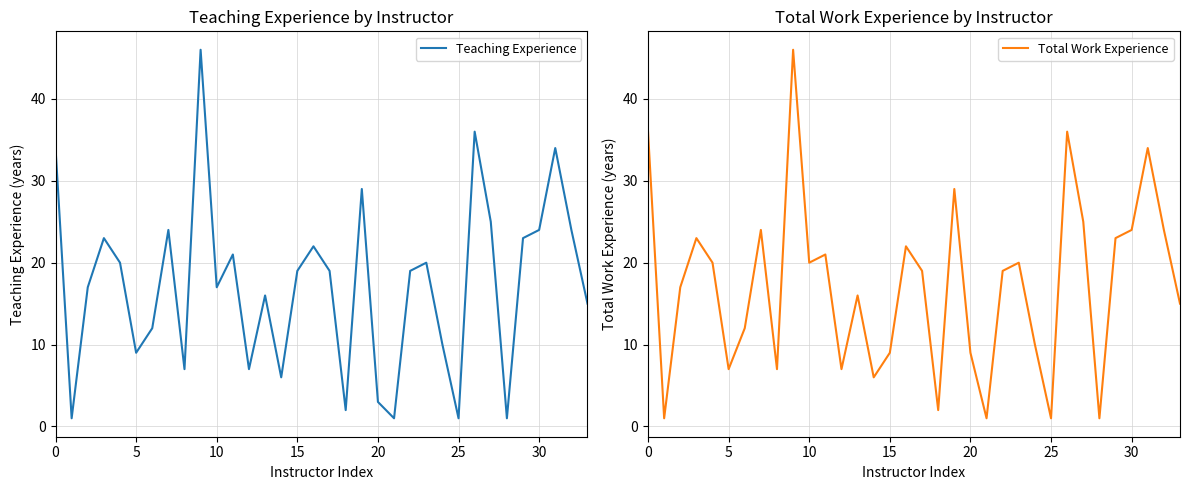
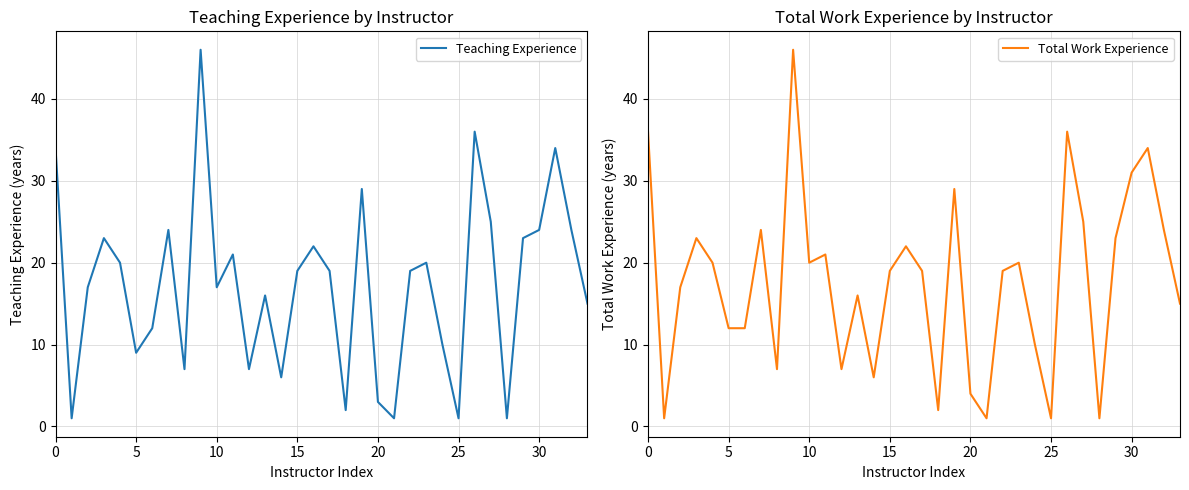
Total Work Experience by Instructor, 5: 7 -> 12
Total Work Experience by Instructor, 15: 9 -> 19
Total Work Experience by Instructor, 20: 9 -> 4
Total Work Experience by Instructor, 30: 24 -> 31
